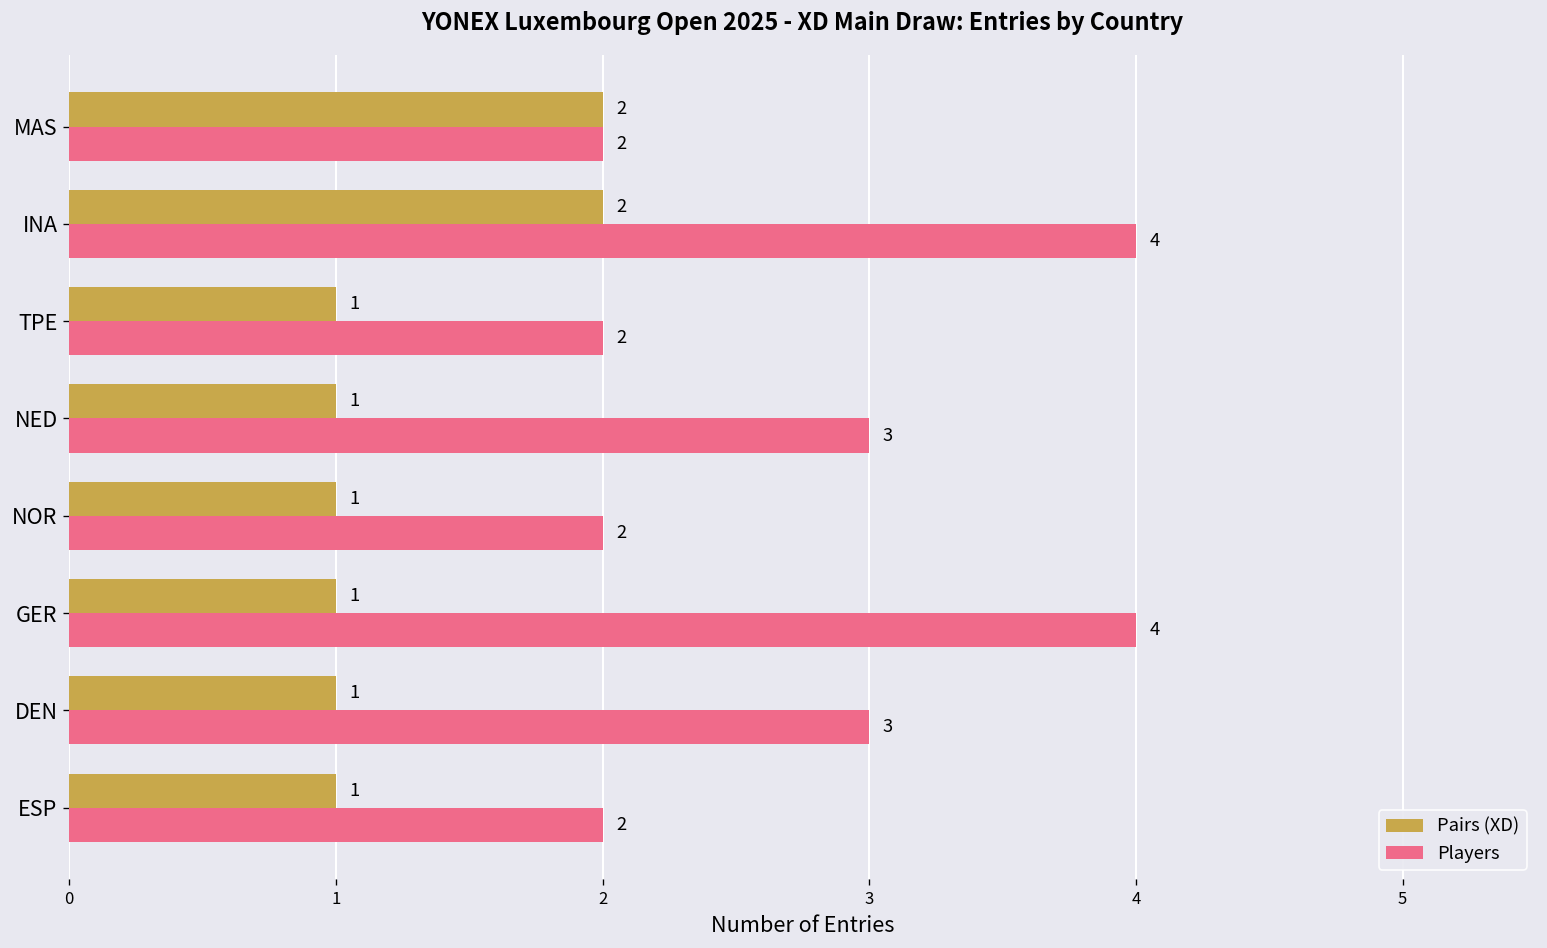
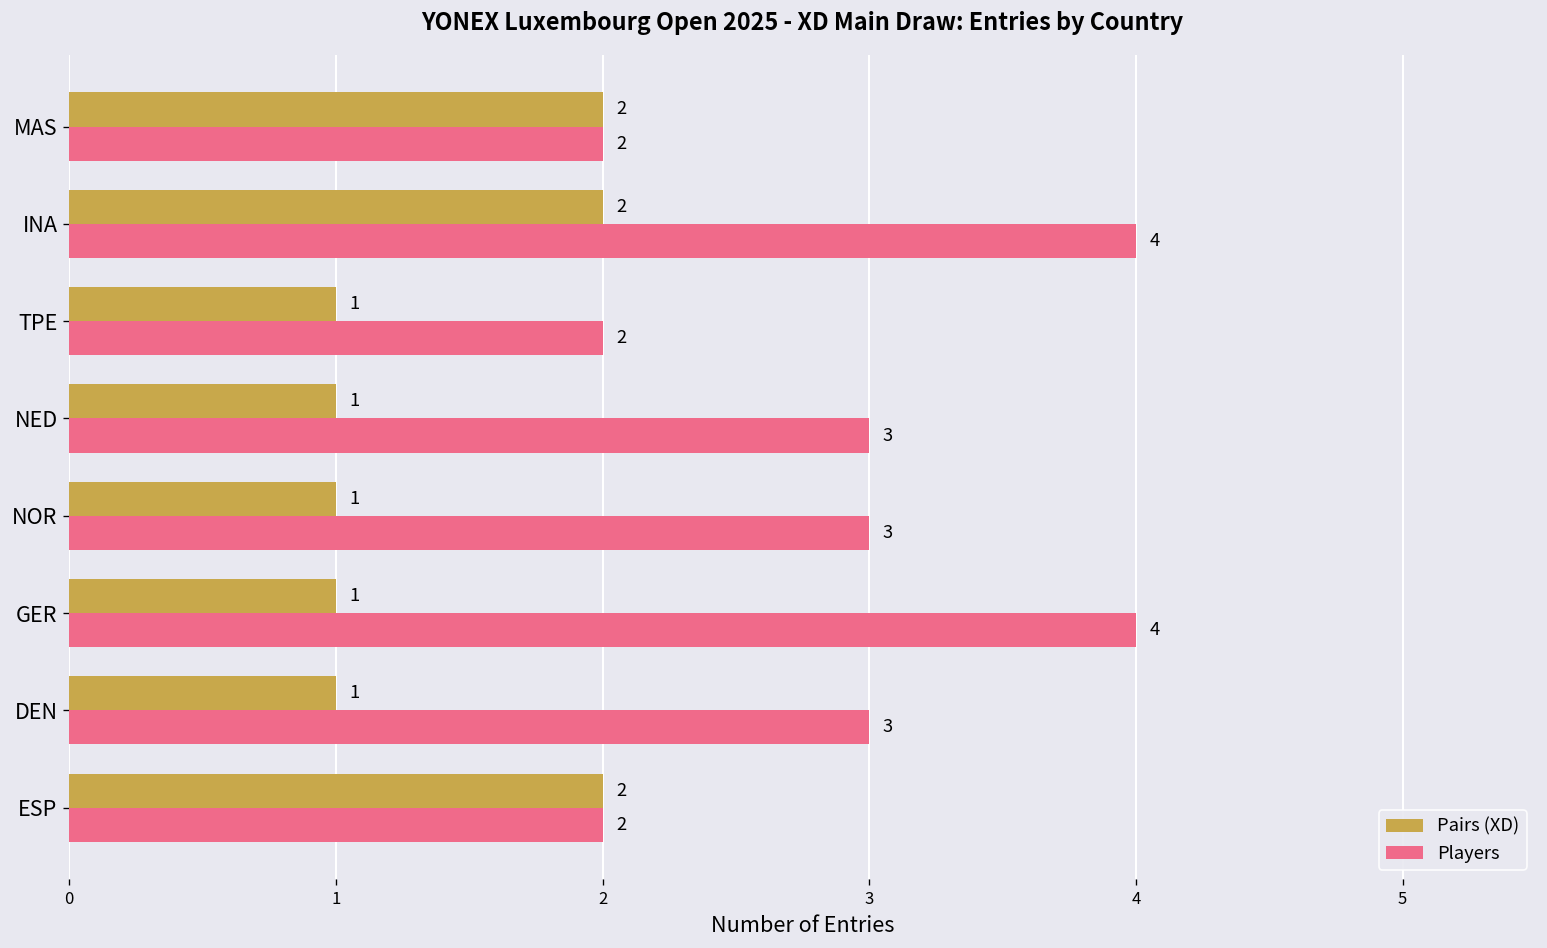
Players, NOR: 2 -> 3
Pairs (XD), ESP: 1 -> 2
